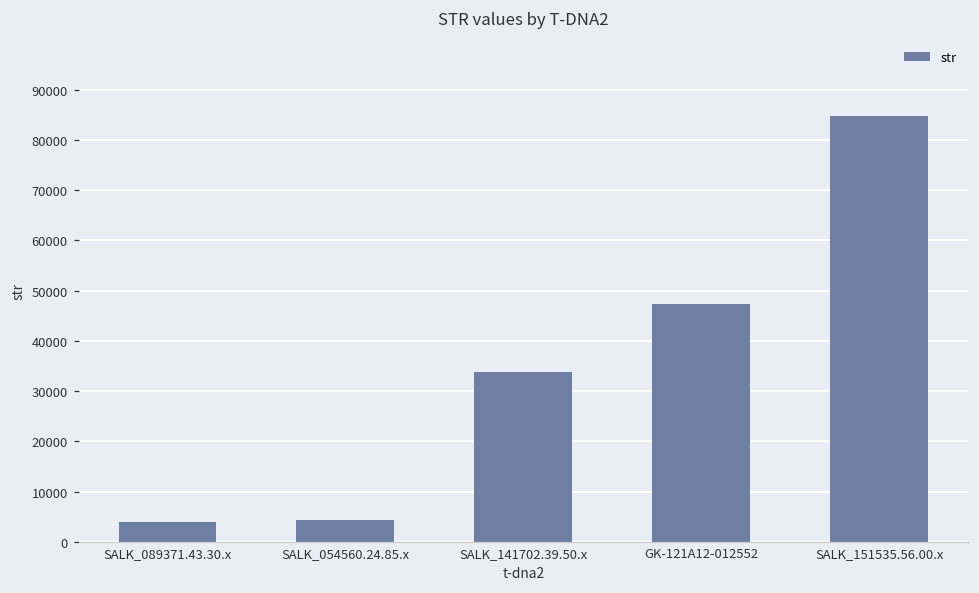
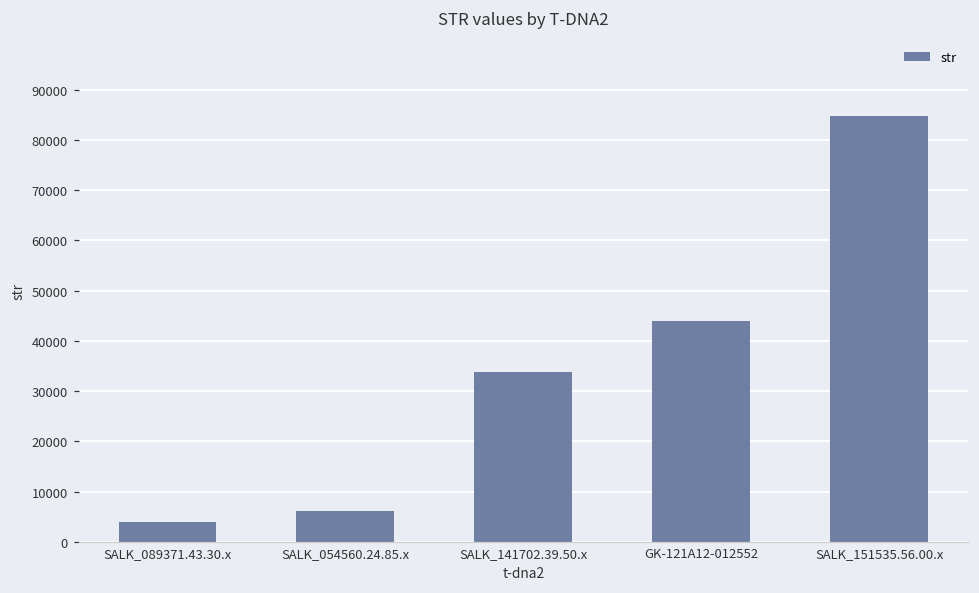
SALK_054560.24.85.x: 4000 -> 6000
GK-121A12-012552: 47000 -> 44000
